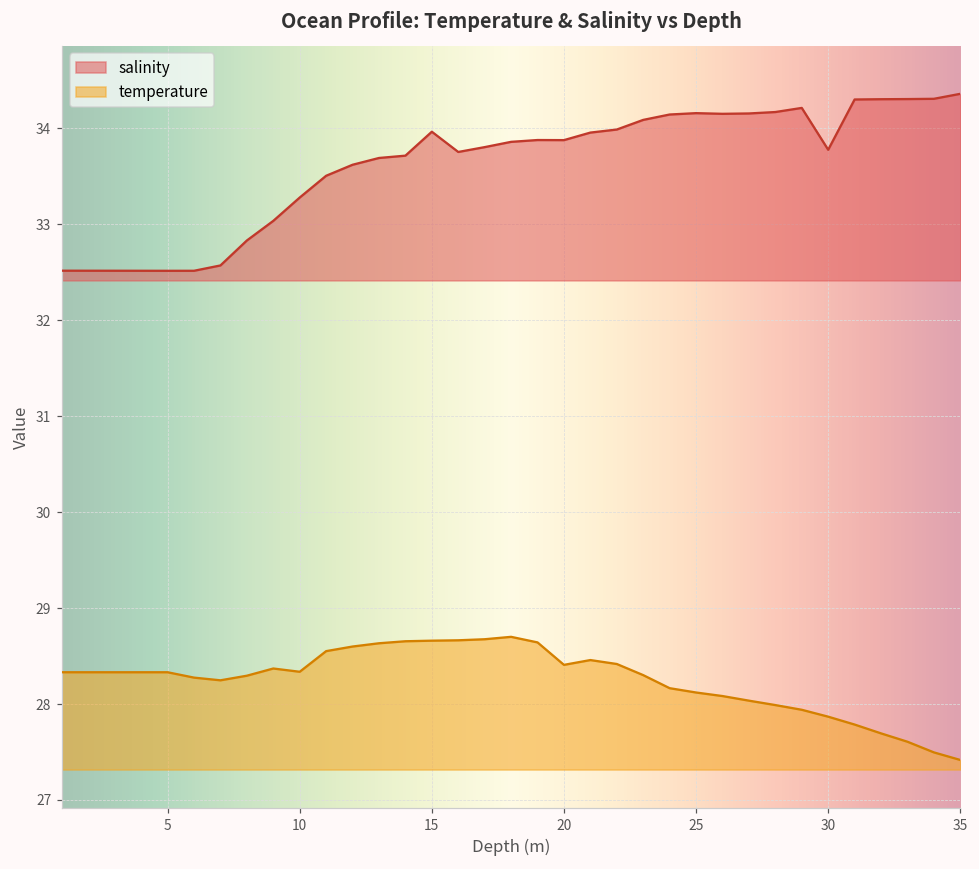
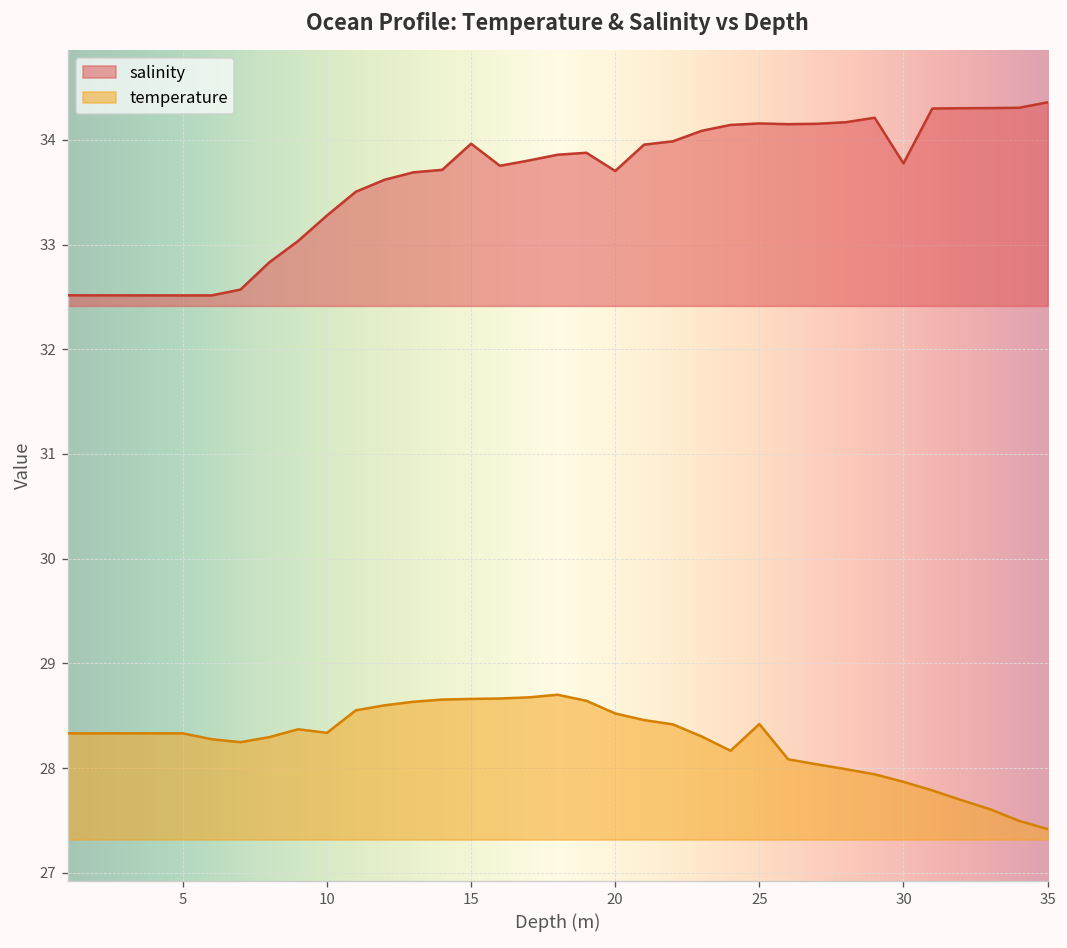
salinity, 20: 33.9 -> 33.7
temperature, 20: 28.4 -> 28.5
temperature, 25: 28.1 -> 28.4
